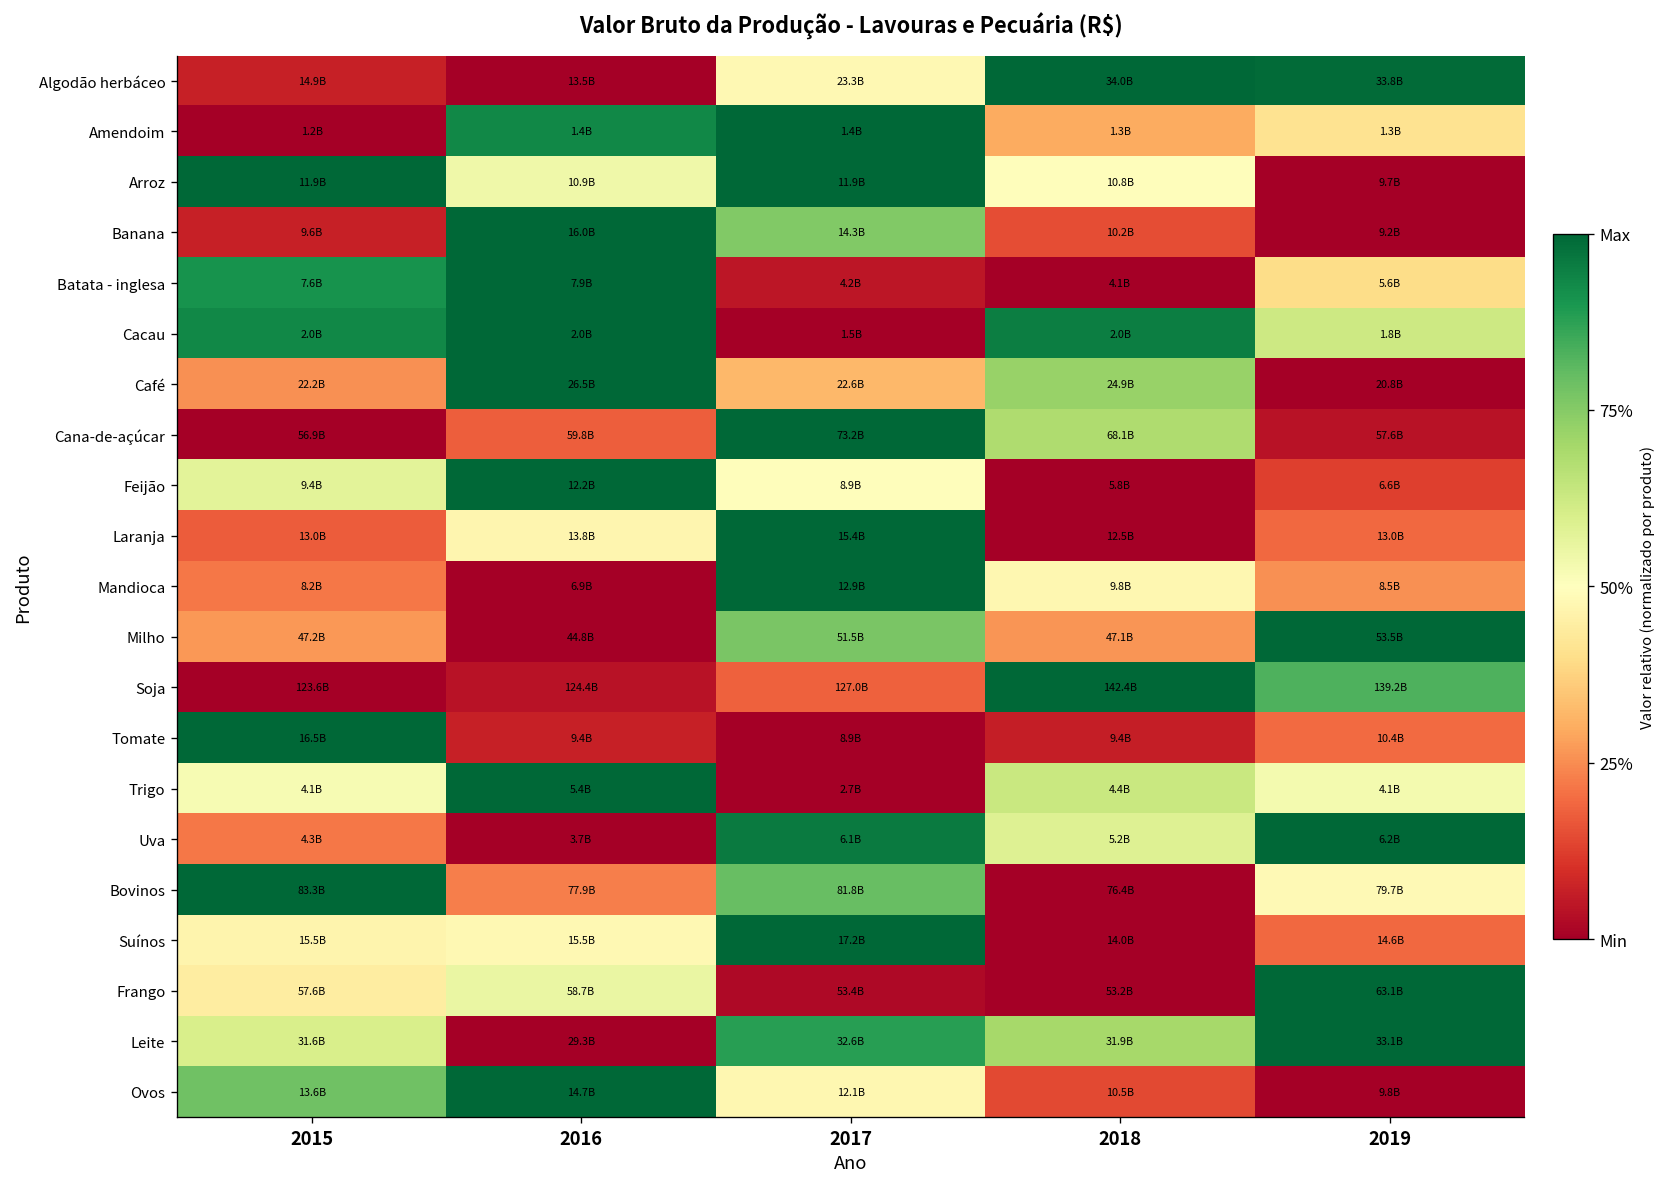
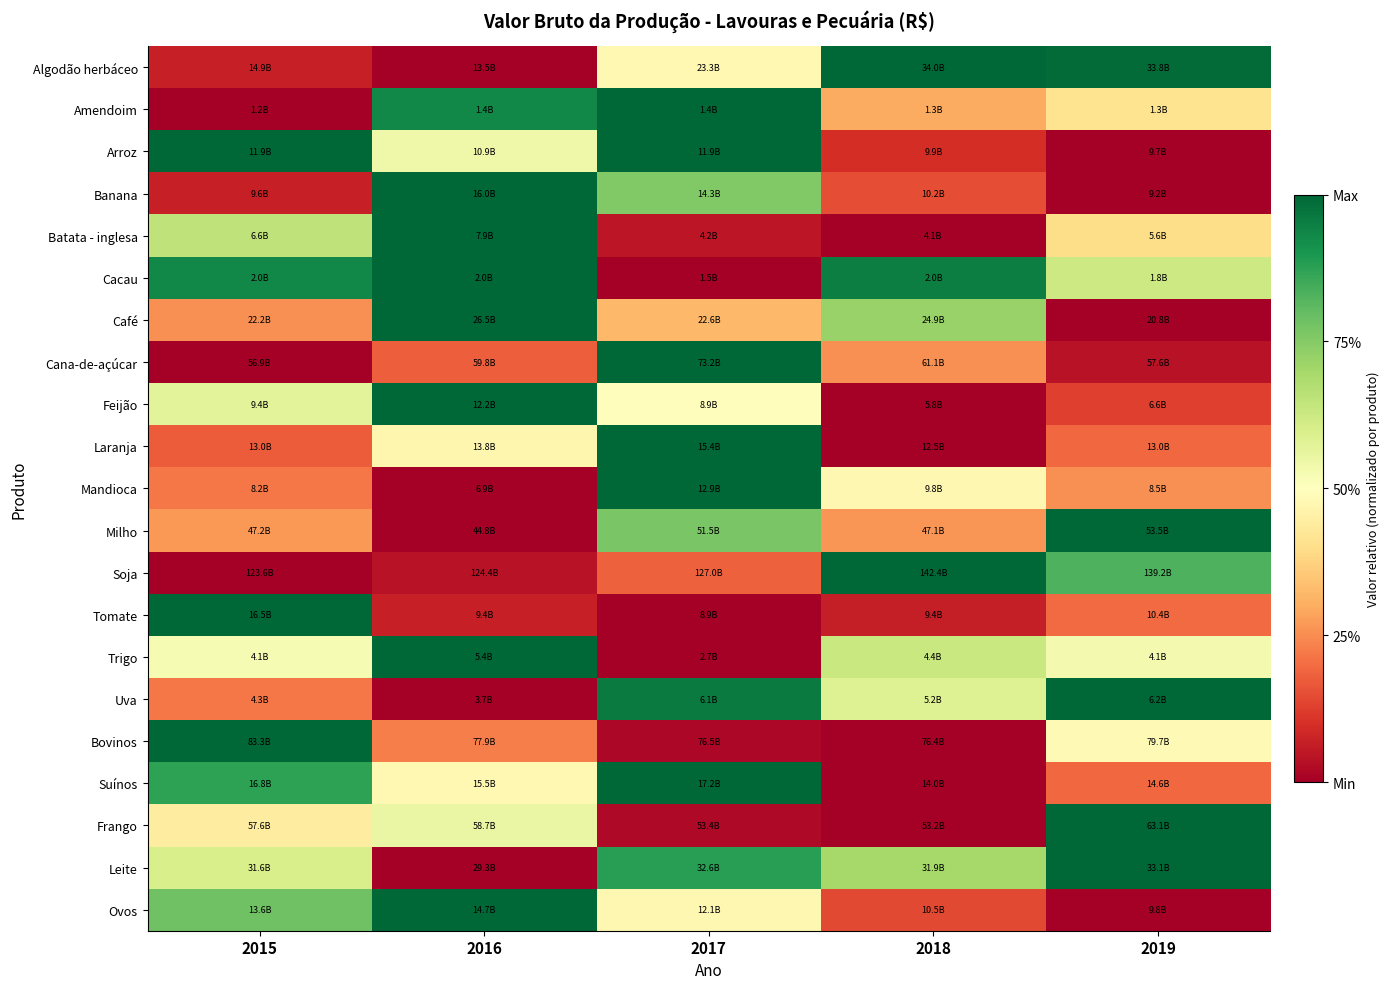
Arroz, 2018: 10.8B -> 9.9B
Batata - inglesa, 2015: 7.6B -> 6.6B
Cana-de-açúcar, 2018: 68.1B -> 61.1B
Bovinos, 2017: 81.8B -> 76.5B
Suínos, 2015: 15.5B -> 16.8B
